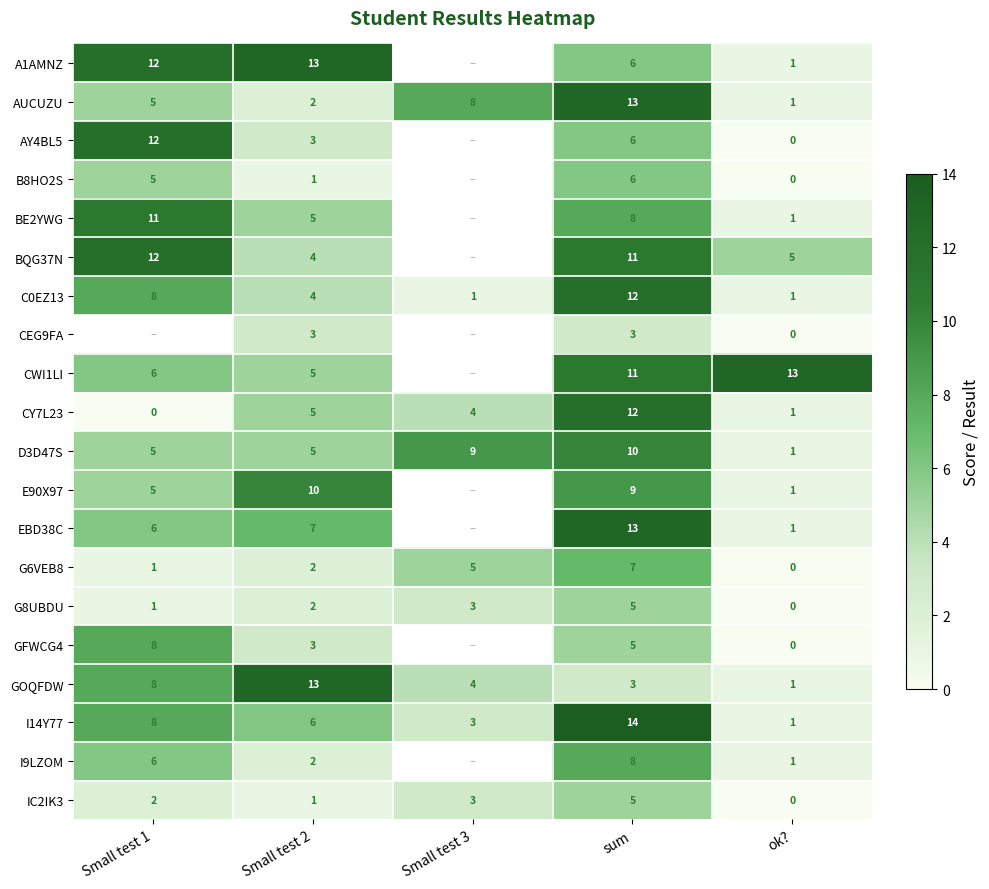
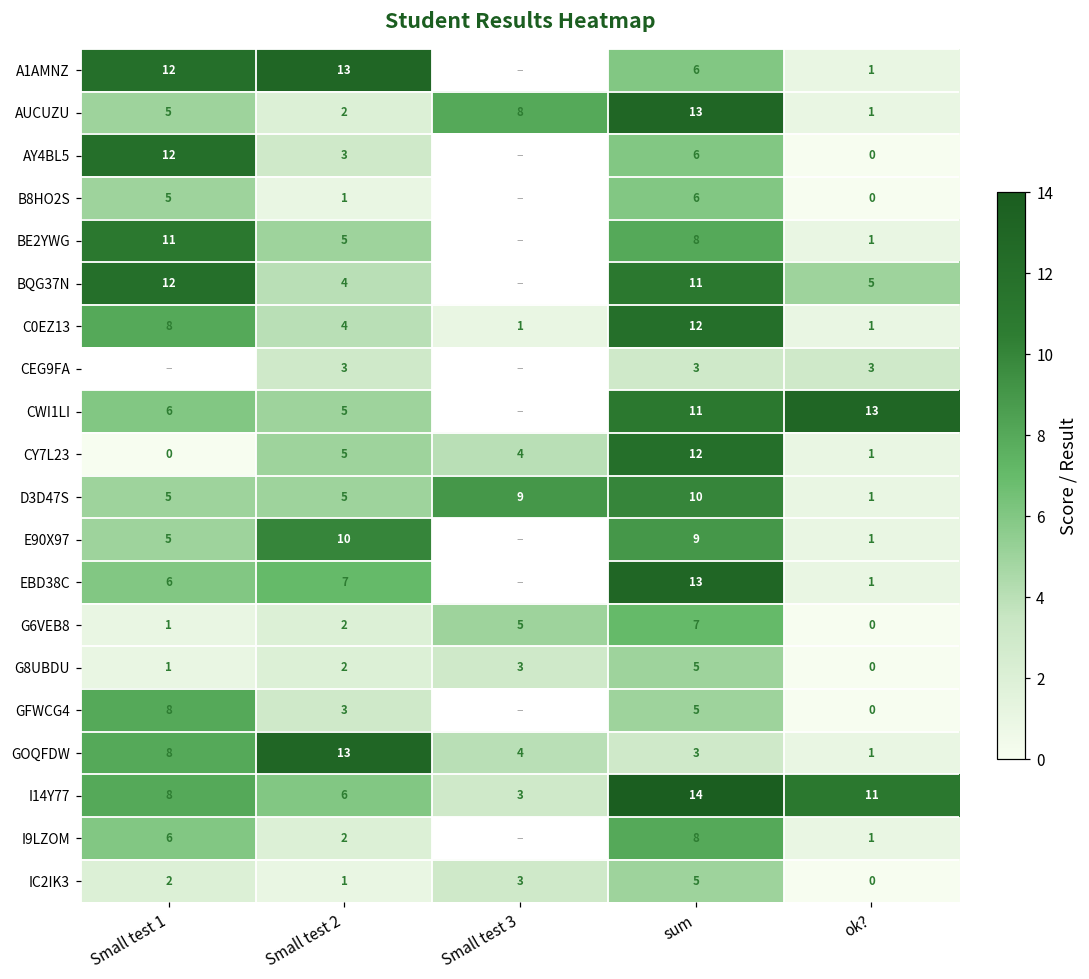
CEG9FA, ok?: 0 -> 3
I14Y77, ok?: 1 -> 11
